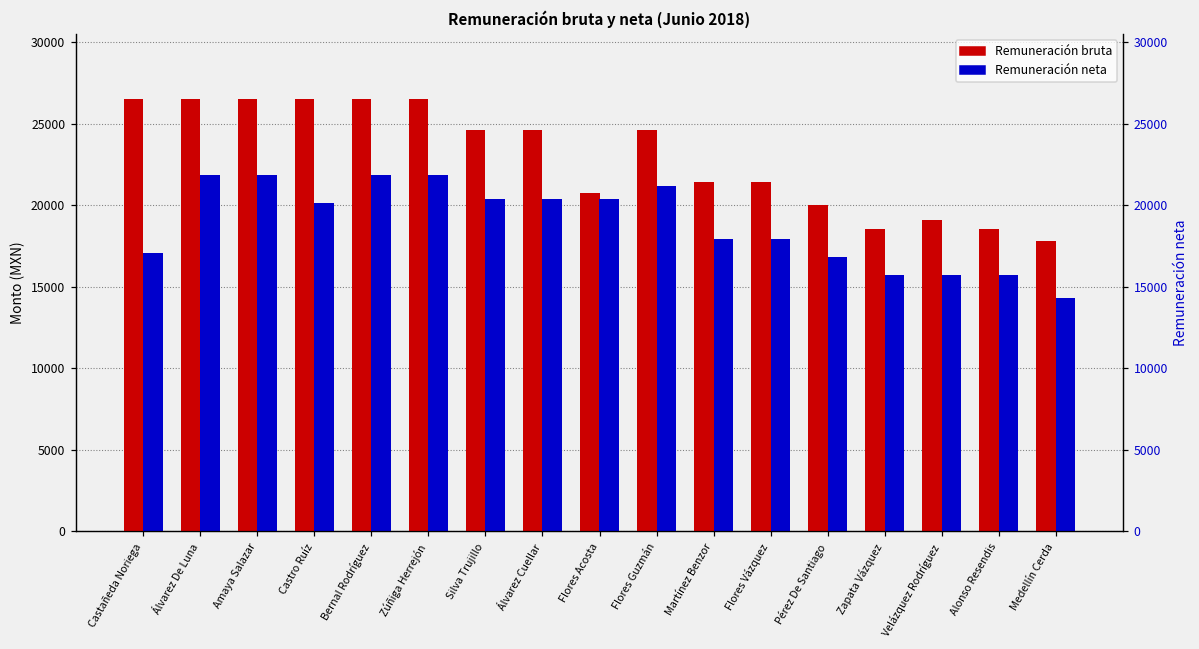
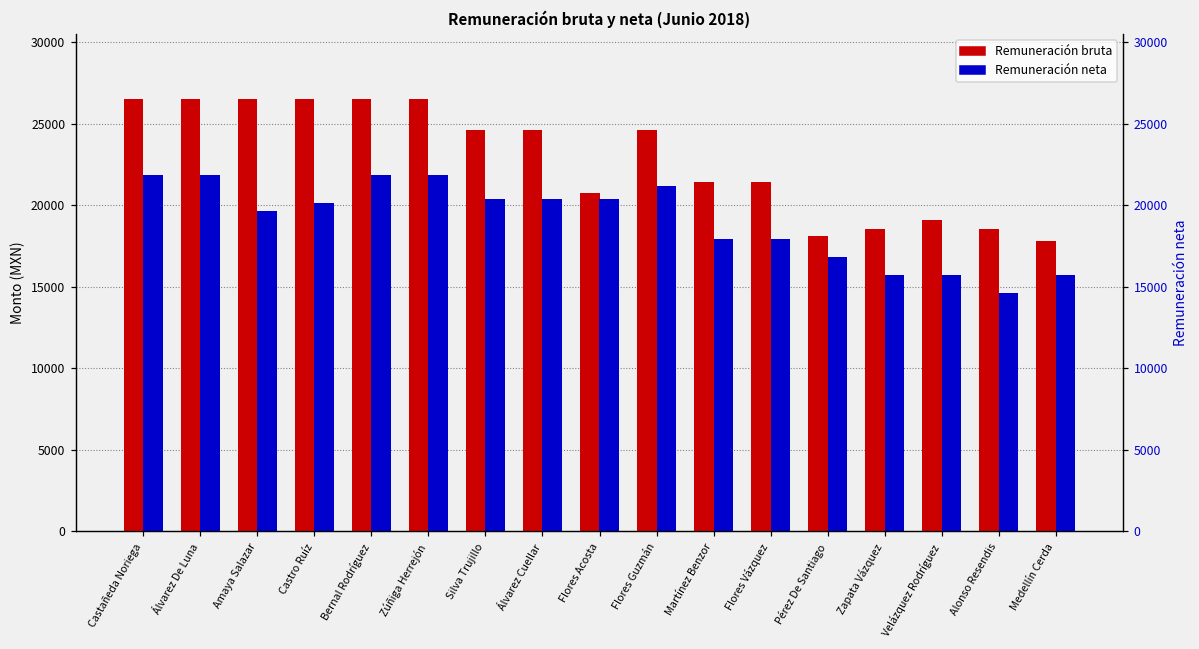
Remuneración neta, Castañeda Noriega: 17100 -> 21800
Remuneración neta, Amaya Salazar: 21800 -> 19700
Remuneración bruta, Pérez De Santiago: 20000 -> 18100
Remuneración neta, Alonso Resendis: 15700 -> 14600
Remuneración neta, Medellín Cerda: 14300 -> 15700
